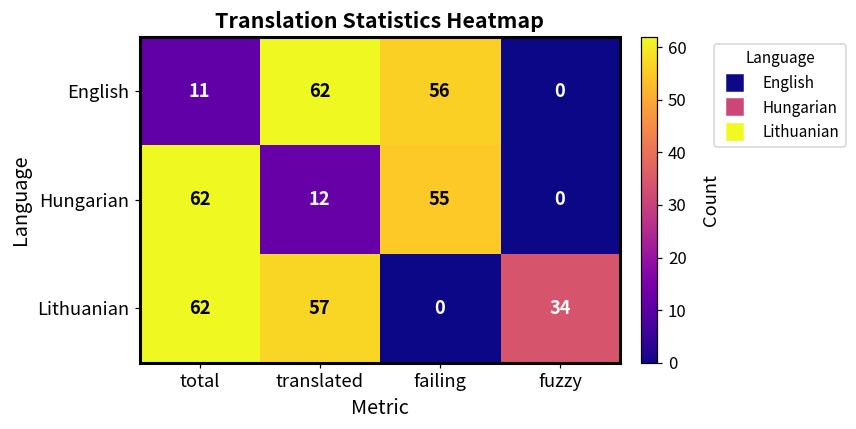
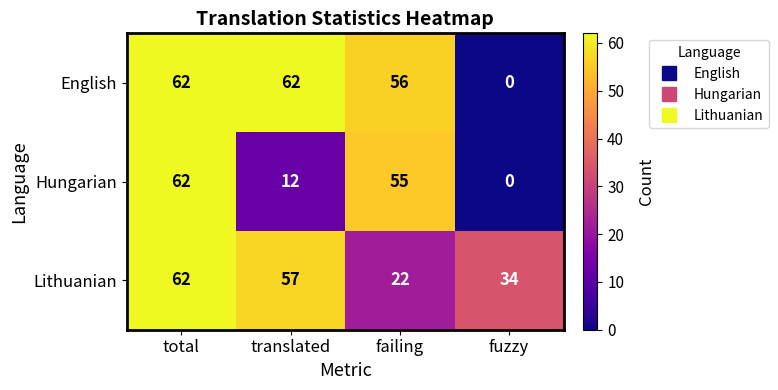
English, total: 11 -> 62
Lithuanian, failing: 0 -> 22
